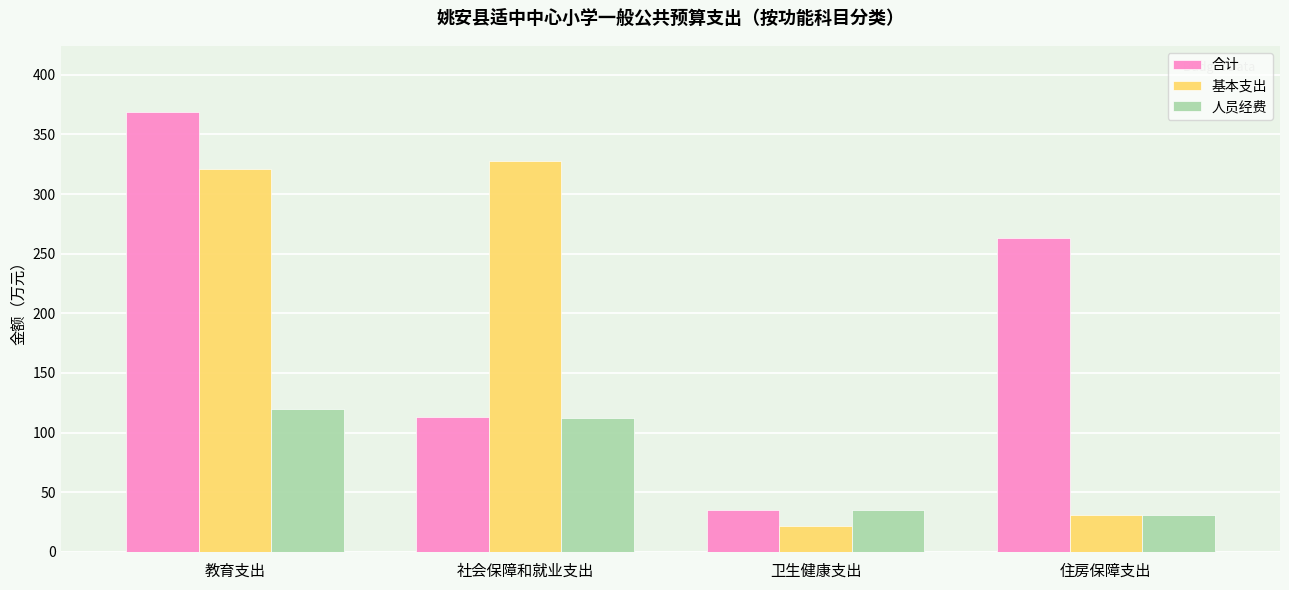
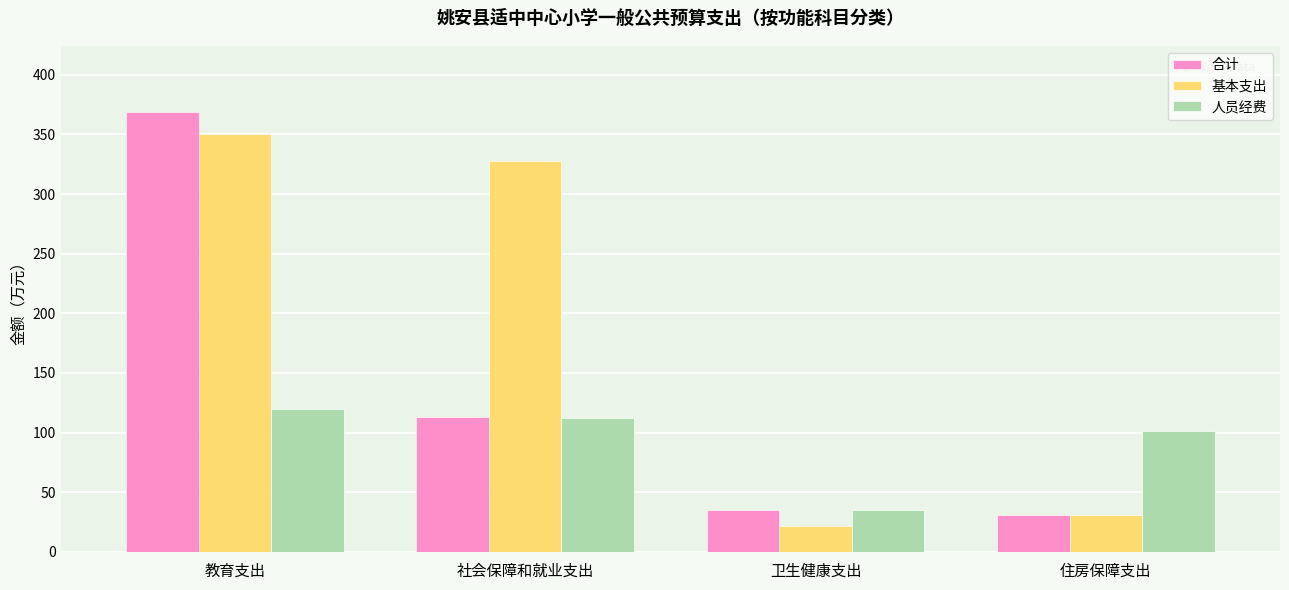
基本支出, 教育支出: 321 -> 351
合计, 住房保障支出: 263 -> 31
人员经费, 住房保障支出: 31 -> 101
